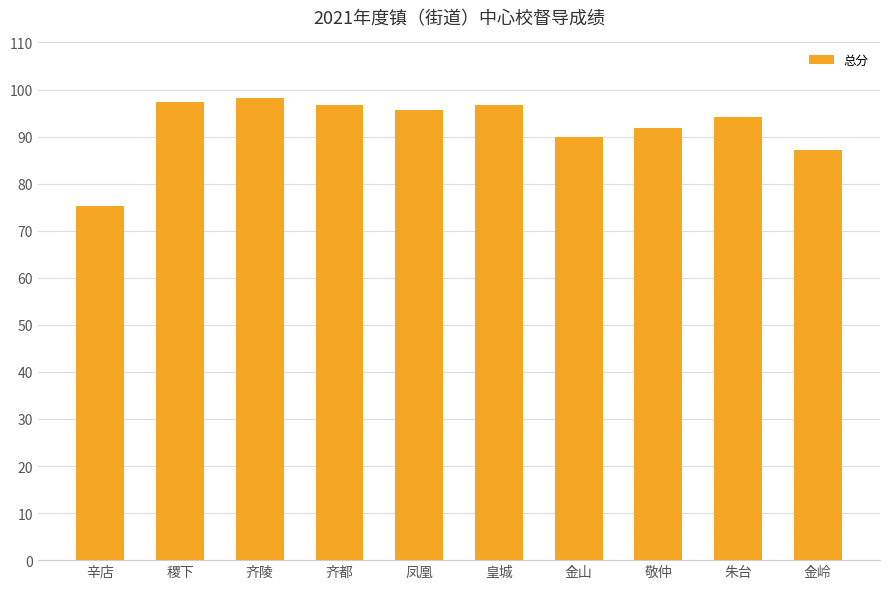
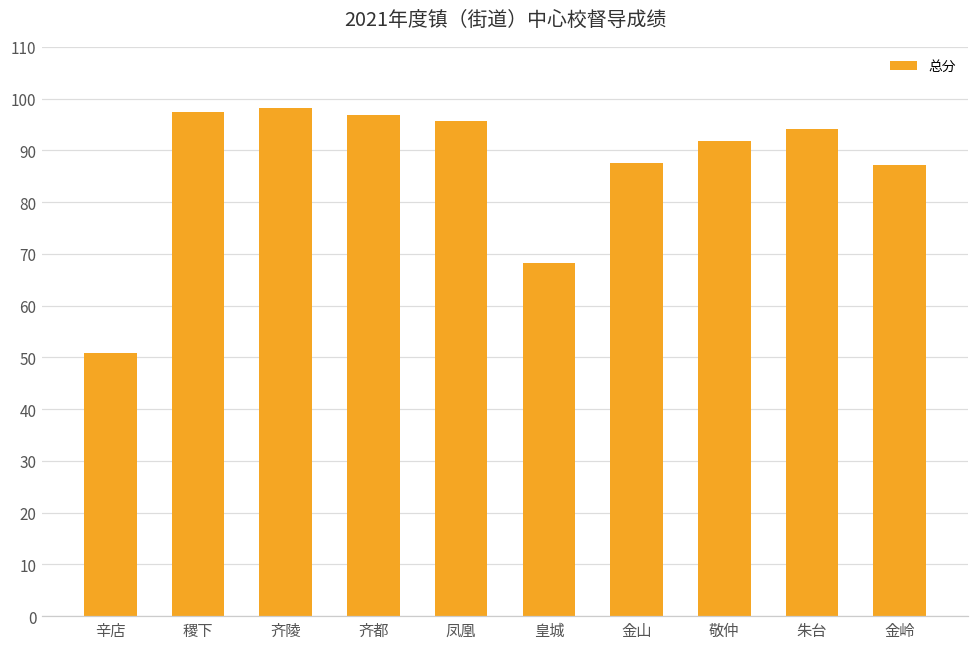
辛店: 75 -> 51
皇城: 97 -> 68
金山: 90 -> 88
